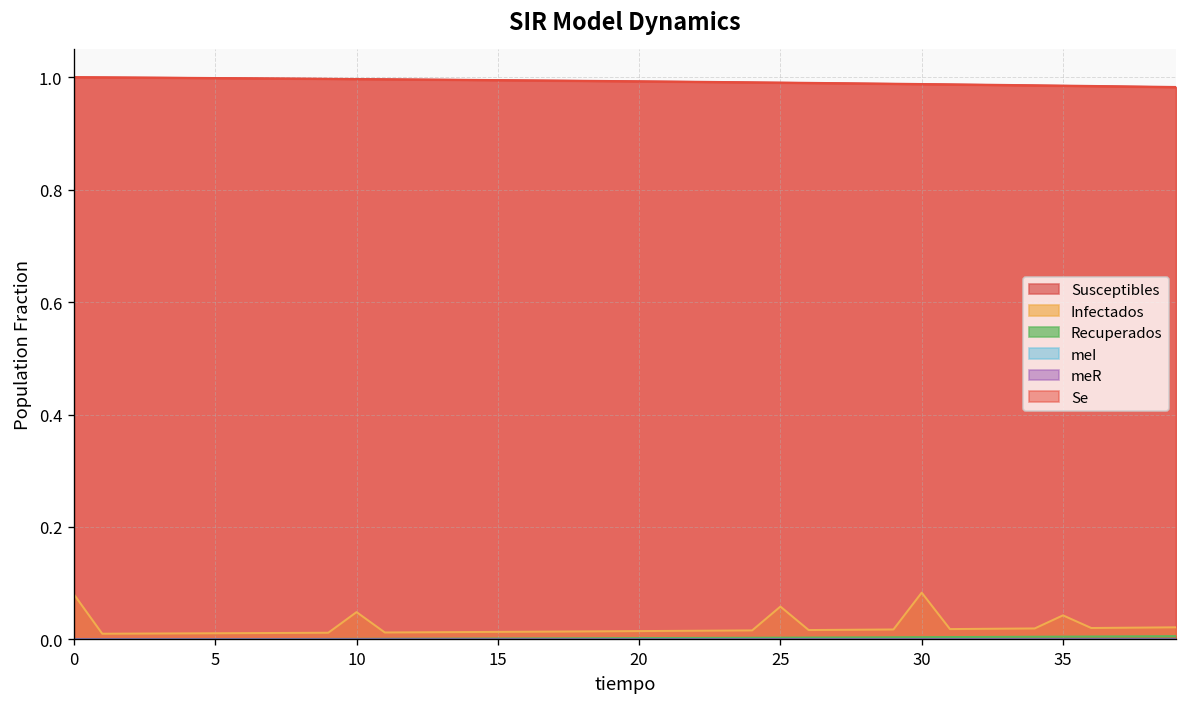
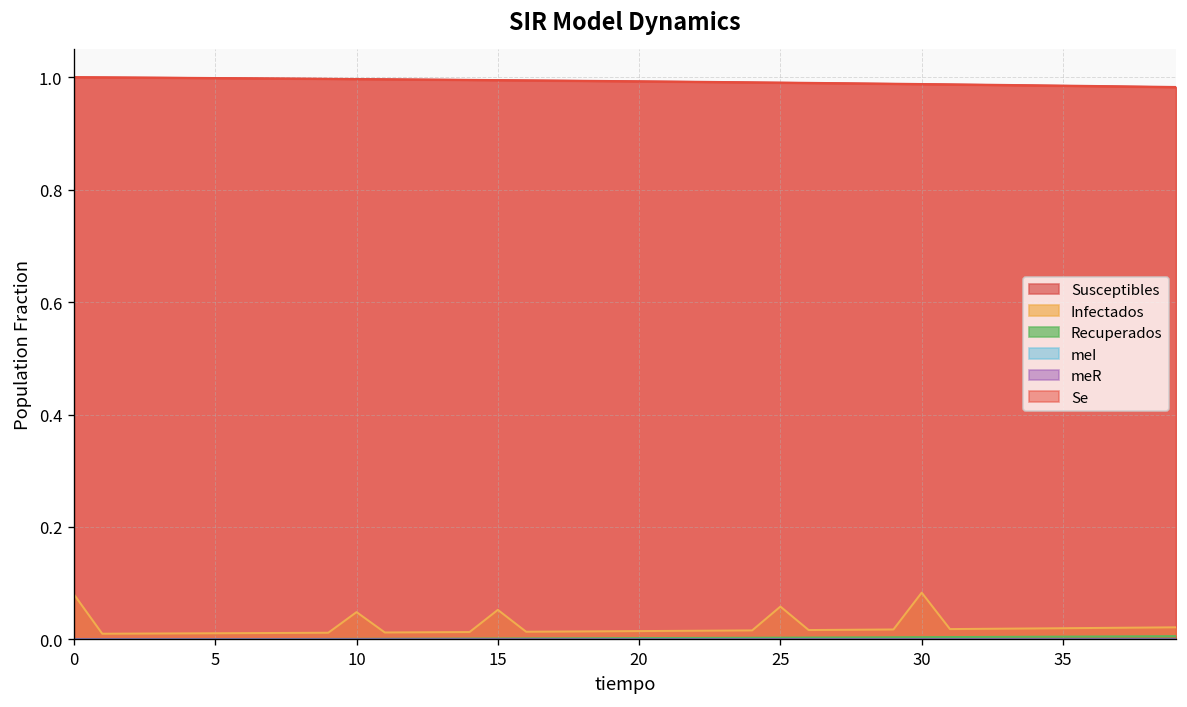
Infectados, 15: 0.01 -> 0.05
Infectados, 35: 0.04 -> 0.02
